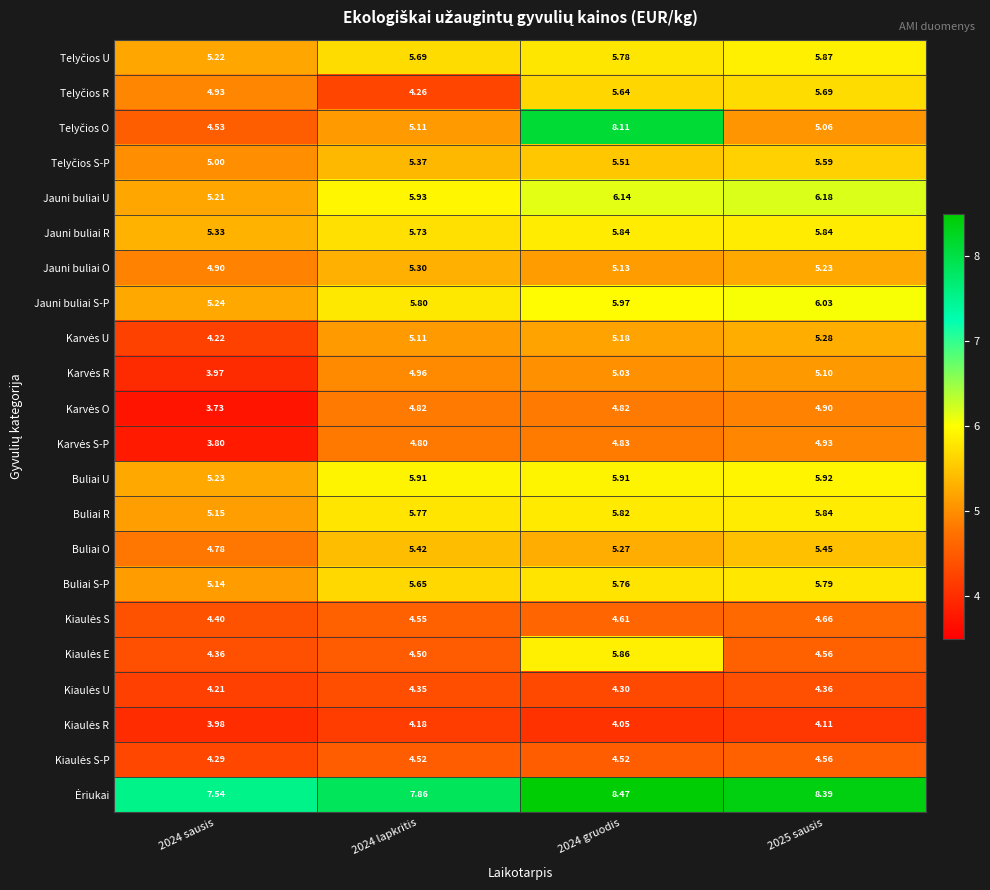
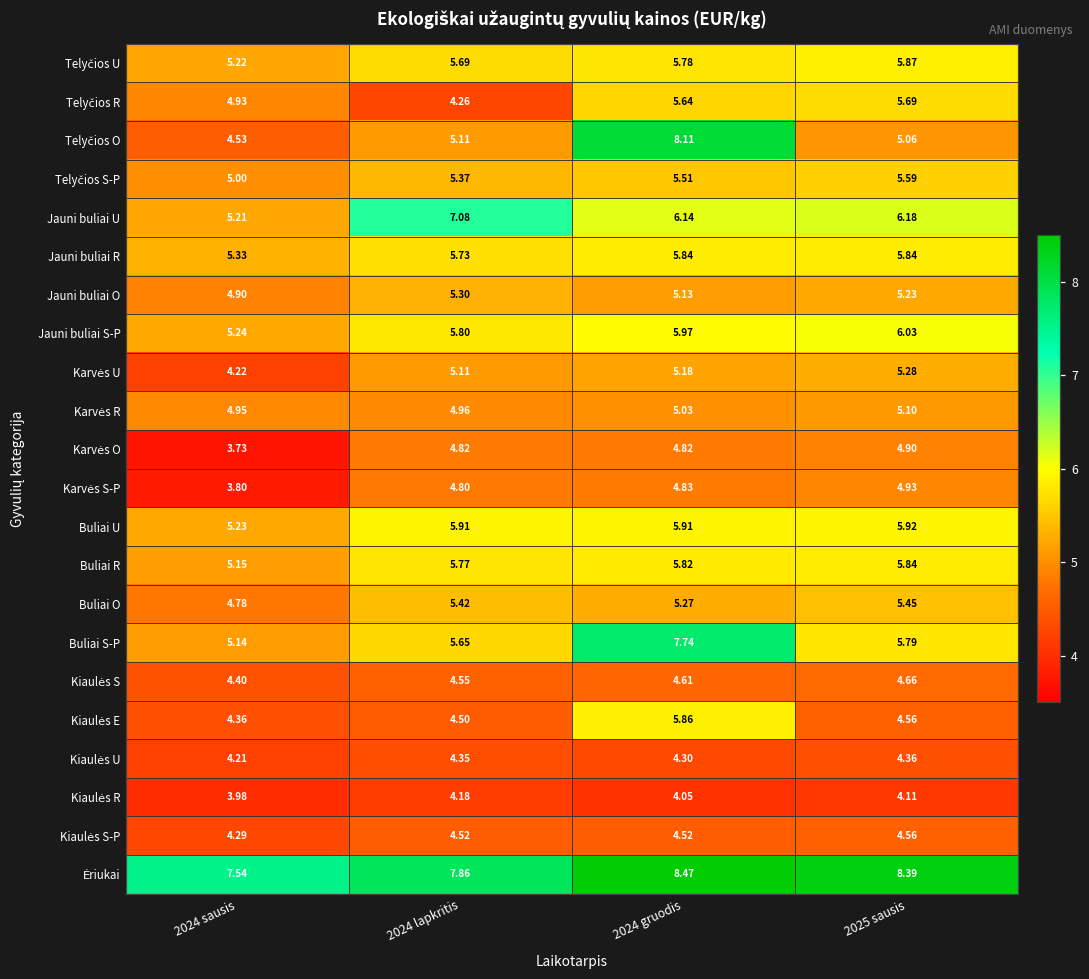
Jauni buliai U, 2024 lapkritis: 5.93 -> 7.08
Karvės R, 2024 sausis: 3.97 -> 4.95
Buliai S-P, 2024 gruodis: 5.76 -> 7.74
